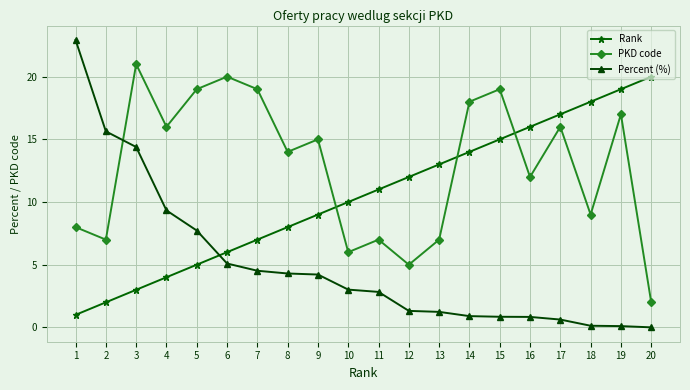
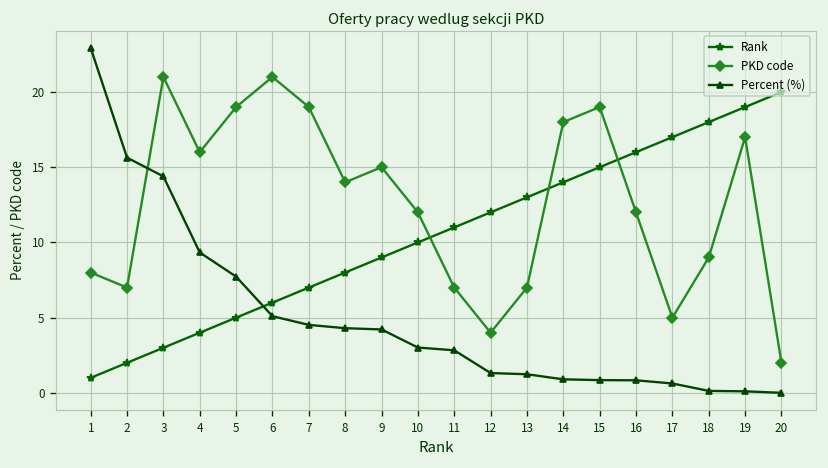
PKD code, 6: 20 -> 21
PKD code, 10: 6 -> 12
PKD code, 12: 5 -> 4
PKD code, 17: 16 -> 5
